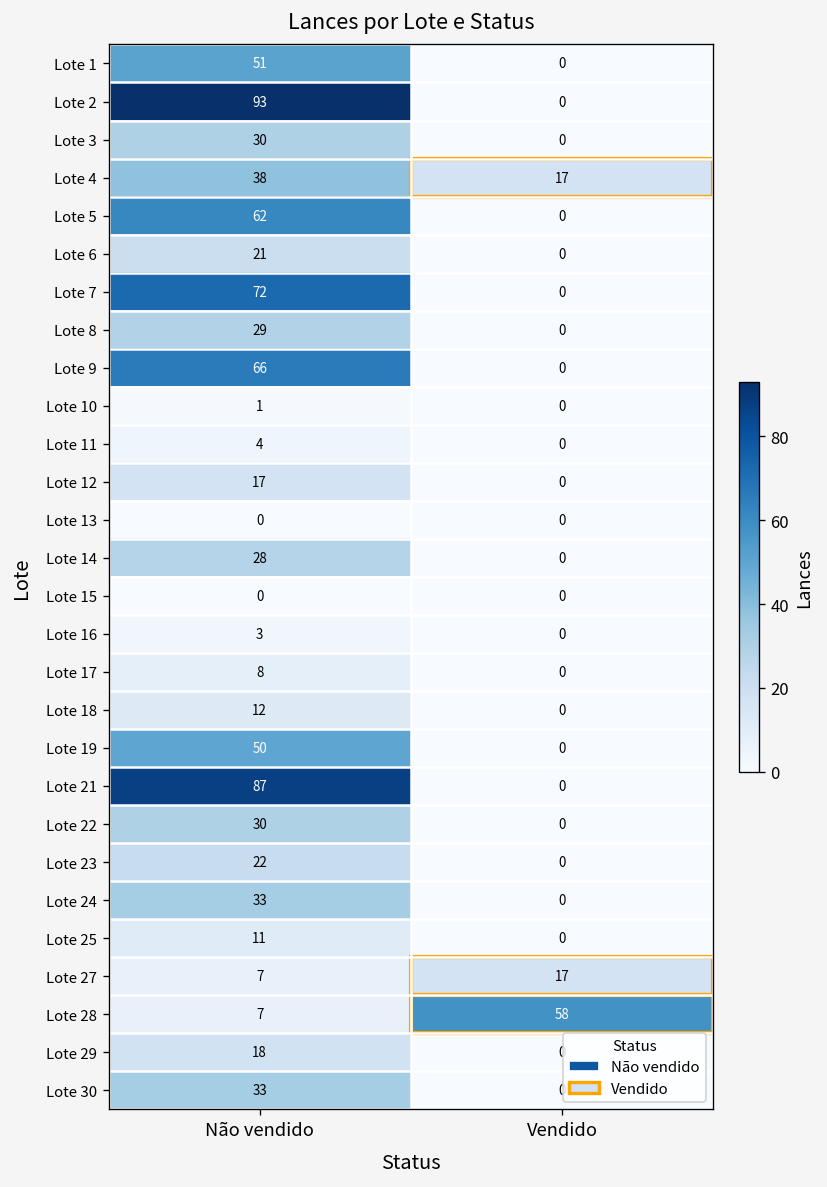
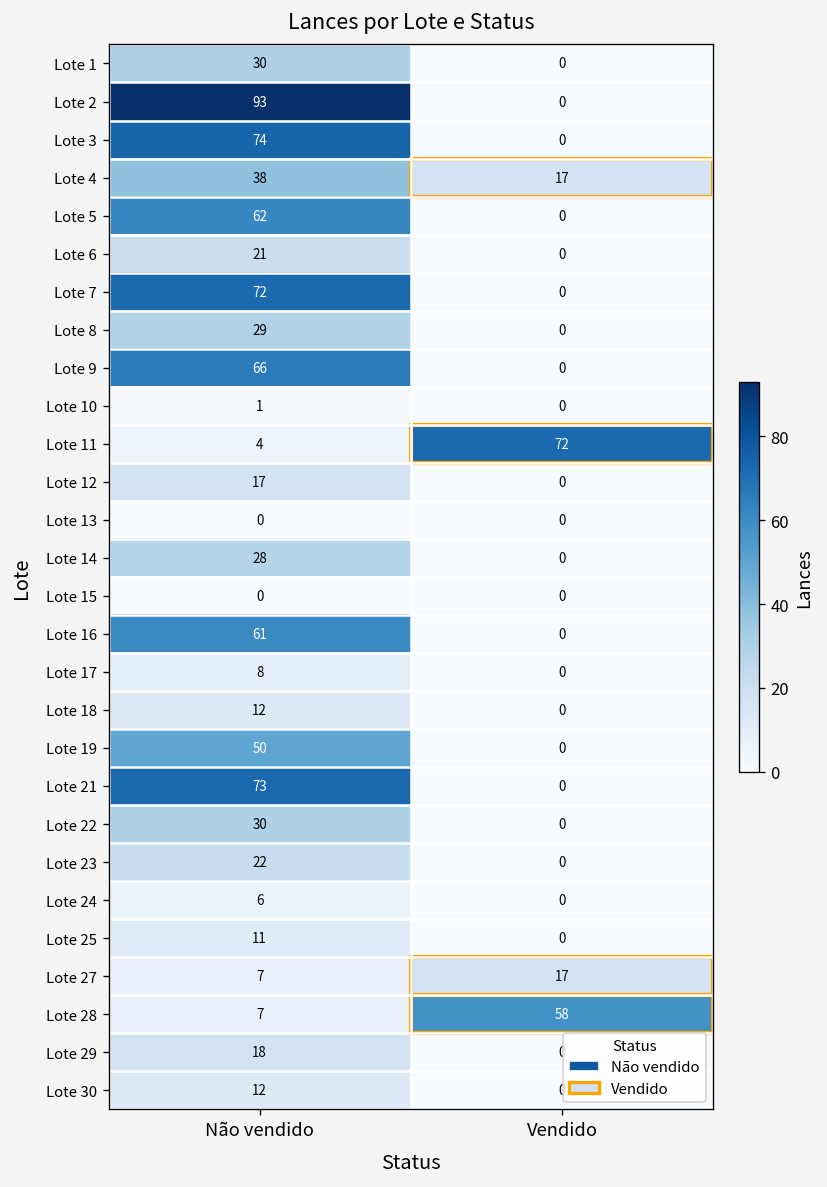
Lote 1, Não vendido: 51 -> 30
Lote 3, Não vendido: 30 -> 74
Lote 11, Vendido: 0 -> 72
Lote 16, Não vendido: 3 -> 61
Lote 21, Não vendido: 87 -> 73
Lote 24, Não vendido: 33 -> 6
Lote 30, Não vendido: 33 -> 12
